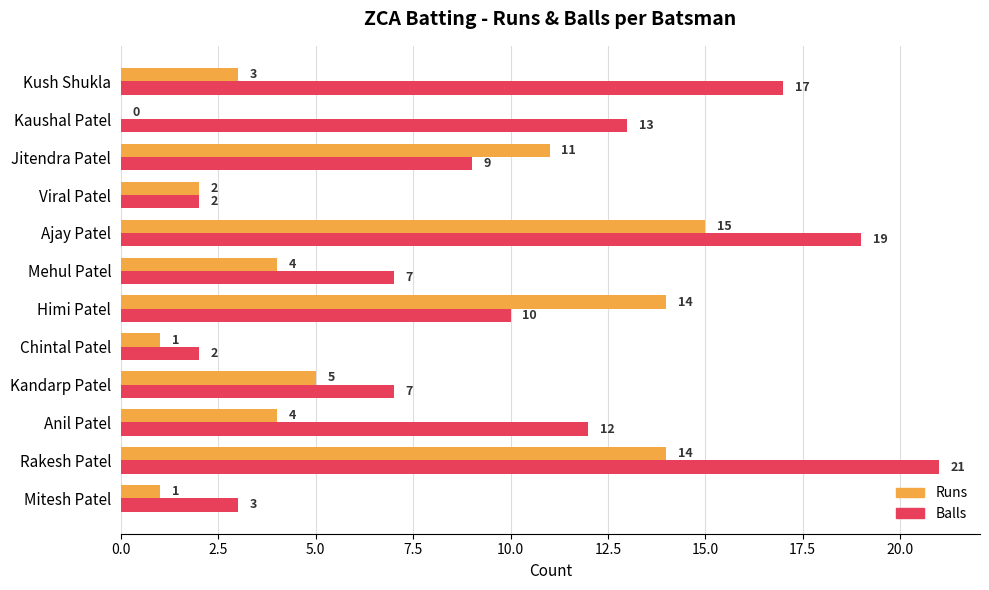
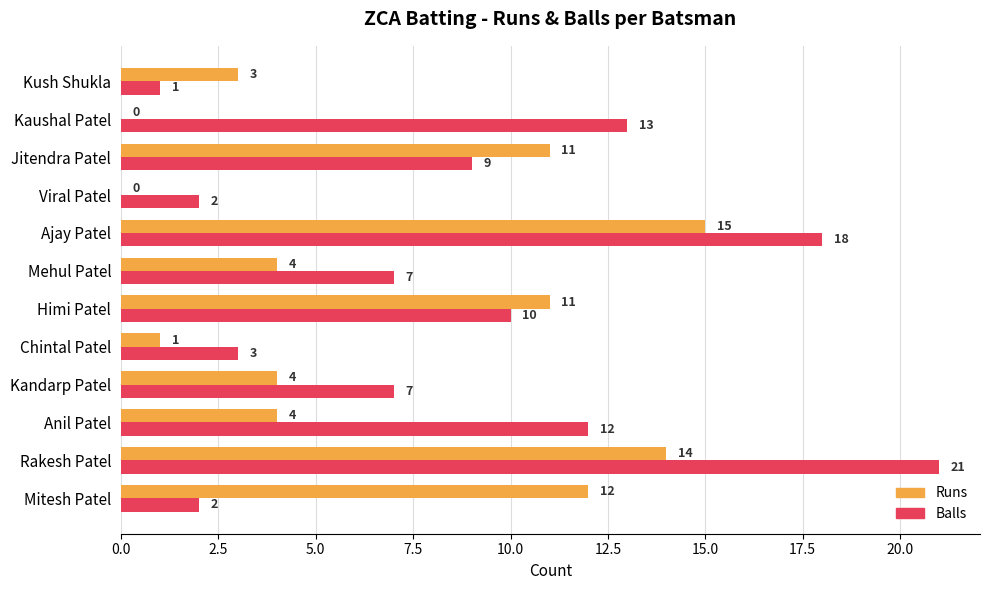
Balls, Kush Shukla: 17 -> 1
Runs, Viral Patel: 2 -> 0
Balls, Ajay Patel: 19 -> 18
Runs, Himi Patel: 14 -> 11
Balls, Chintal Patel: 2 -> 3
Runs, Kandarp Patel: 5 -> 4
Runs, Mitesh Patel: 1 -> 12
Balls, Mitesh Patel: 3 -> 2
